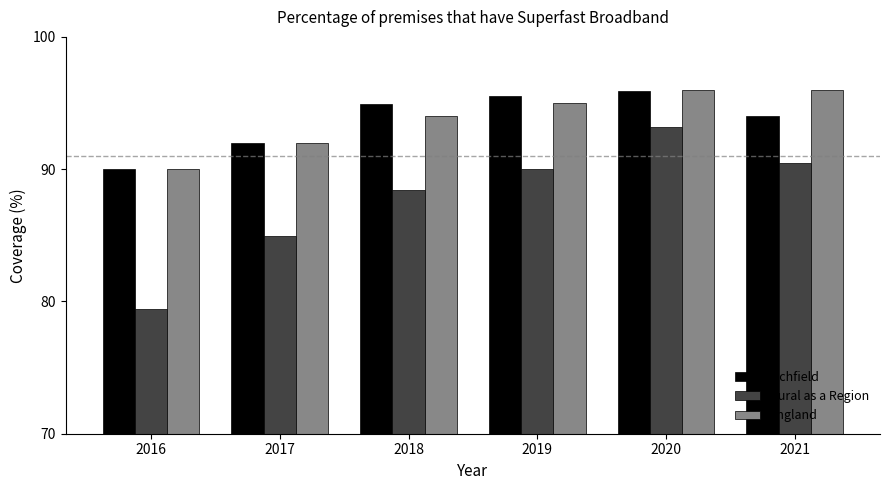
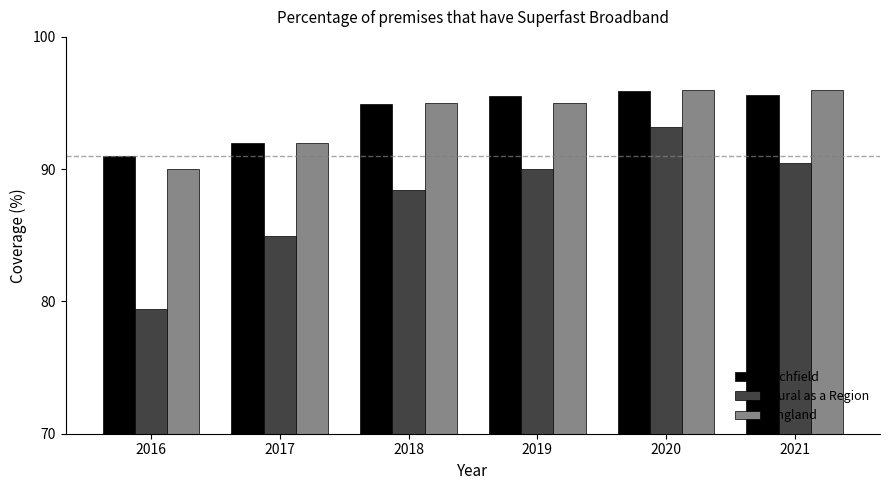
Lichfield, 2016: 90 -> 91
England, 2018: 94 -> 95
Lichfield, 2021: 94.0 -> 95.6
